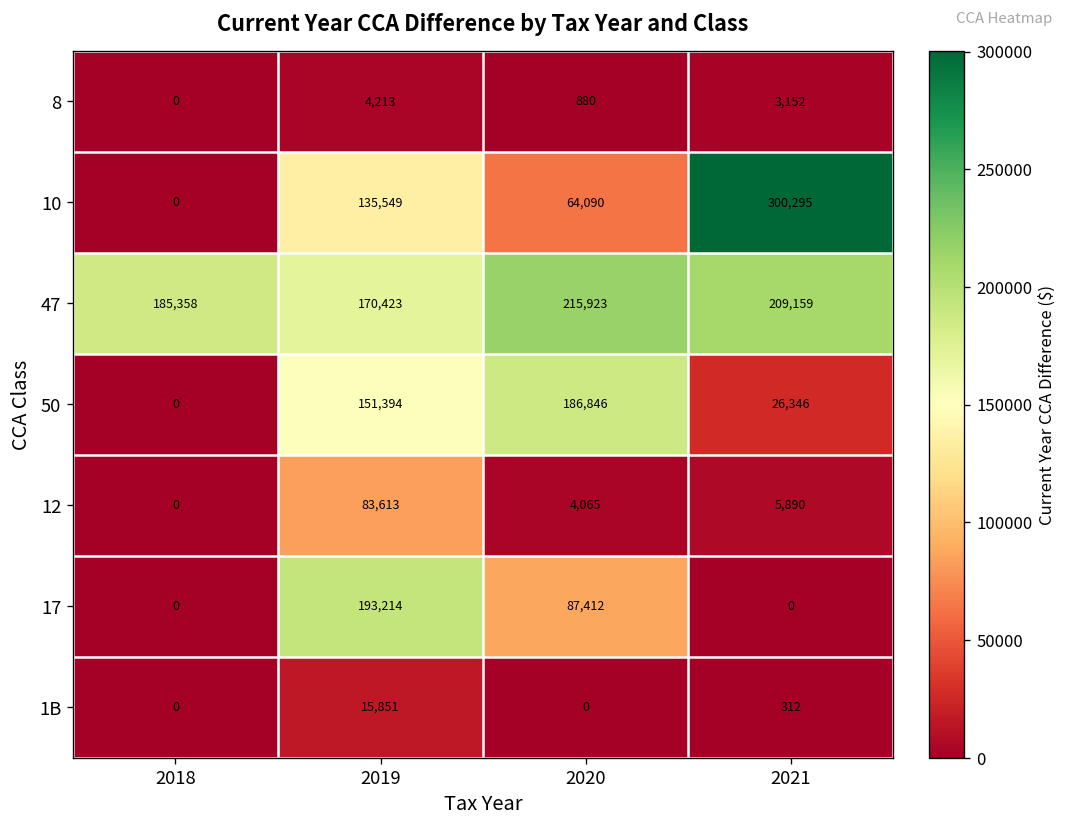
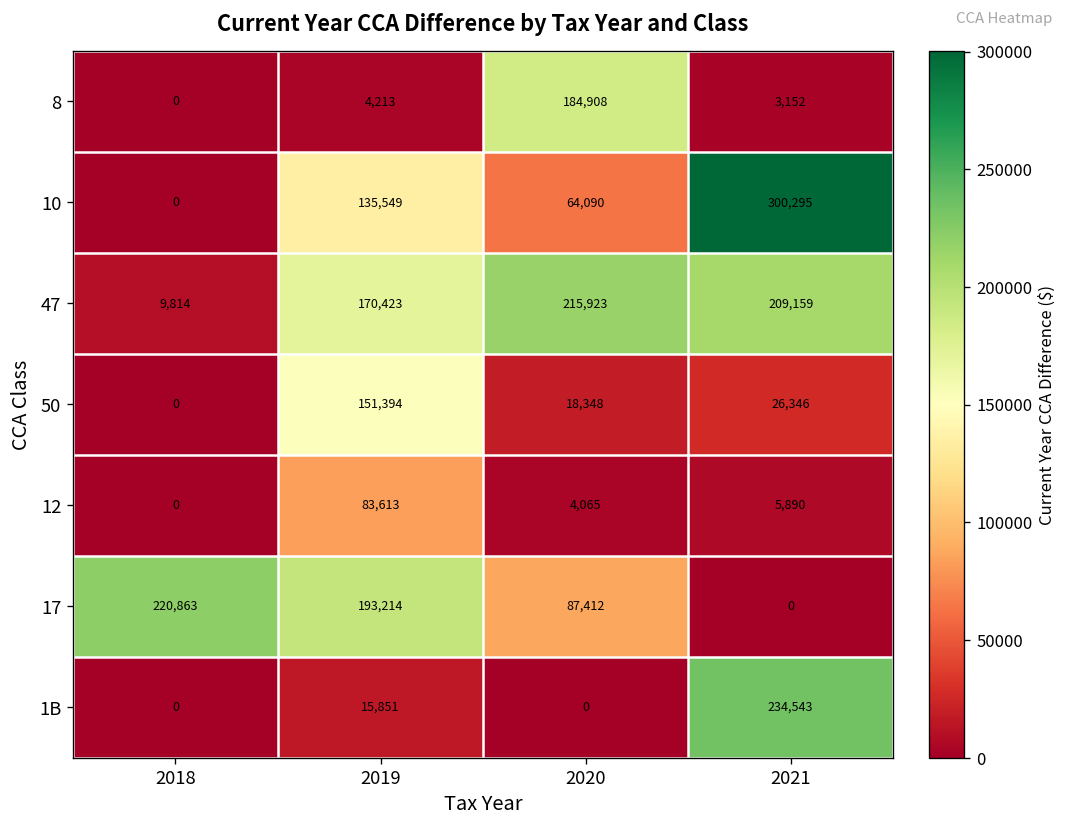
8, 2020: 880 -> 184,908
47, 2018: 185,358 -> 9,814
50, 2020: 186,846 -> 18,348
17, 2018: 0 -> 220,863
1B, 2021: 312 -> 234,543
